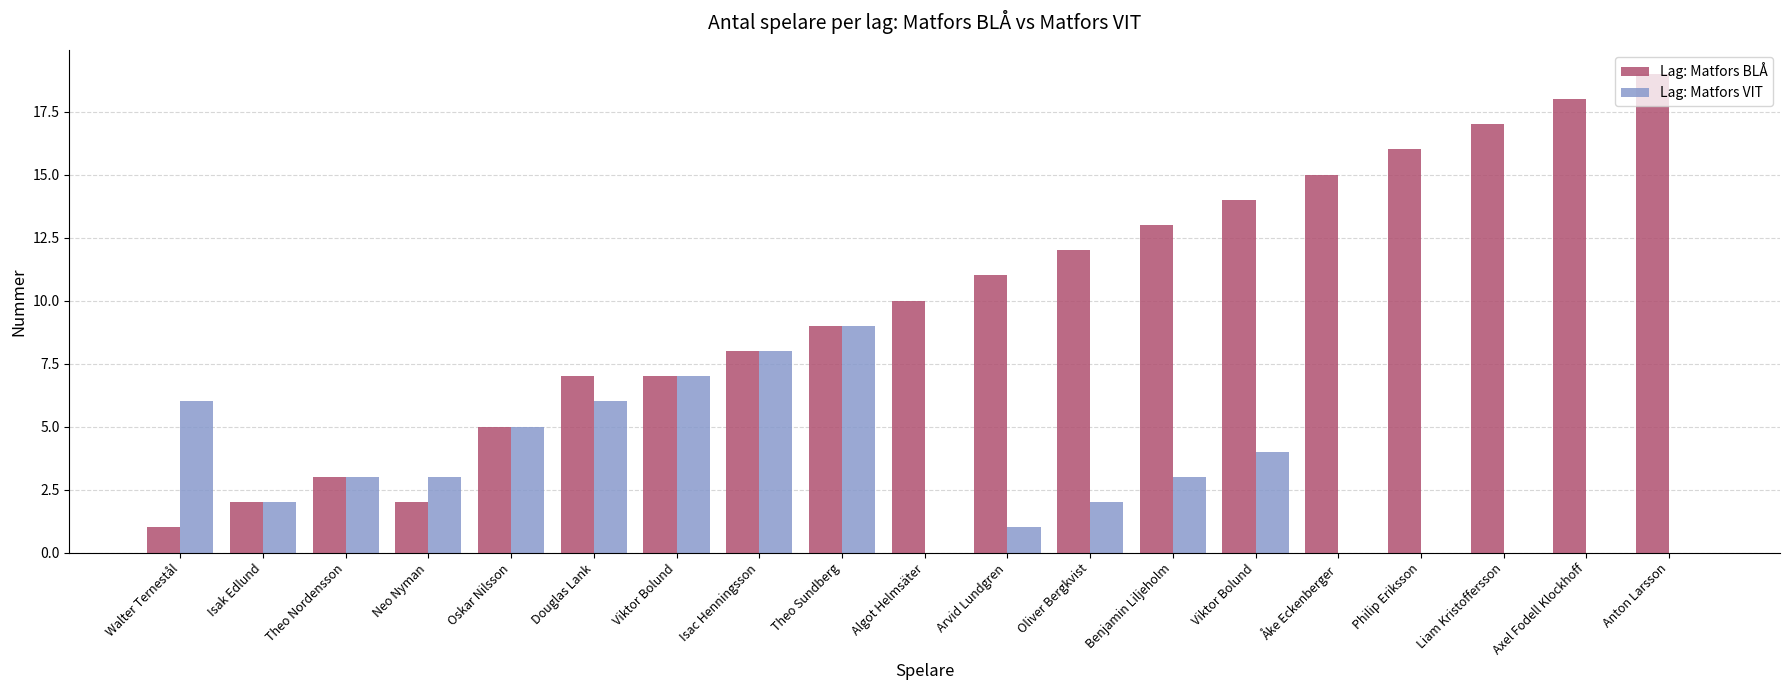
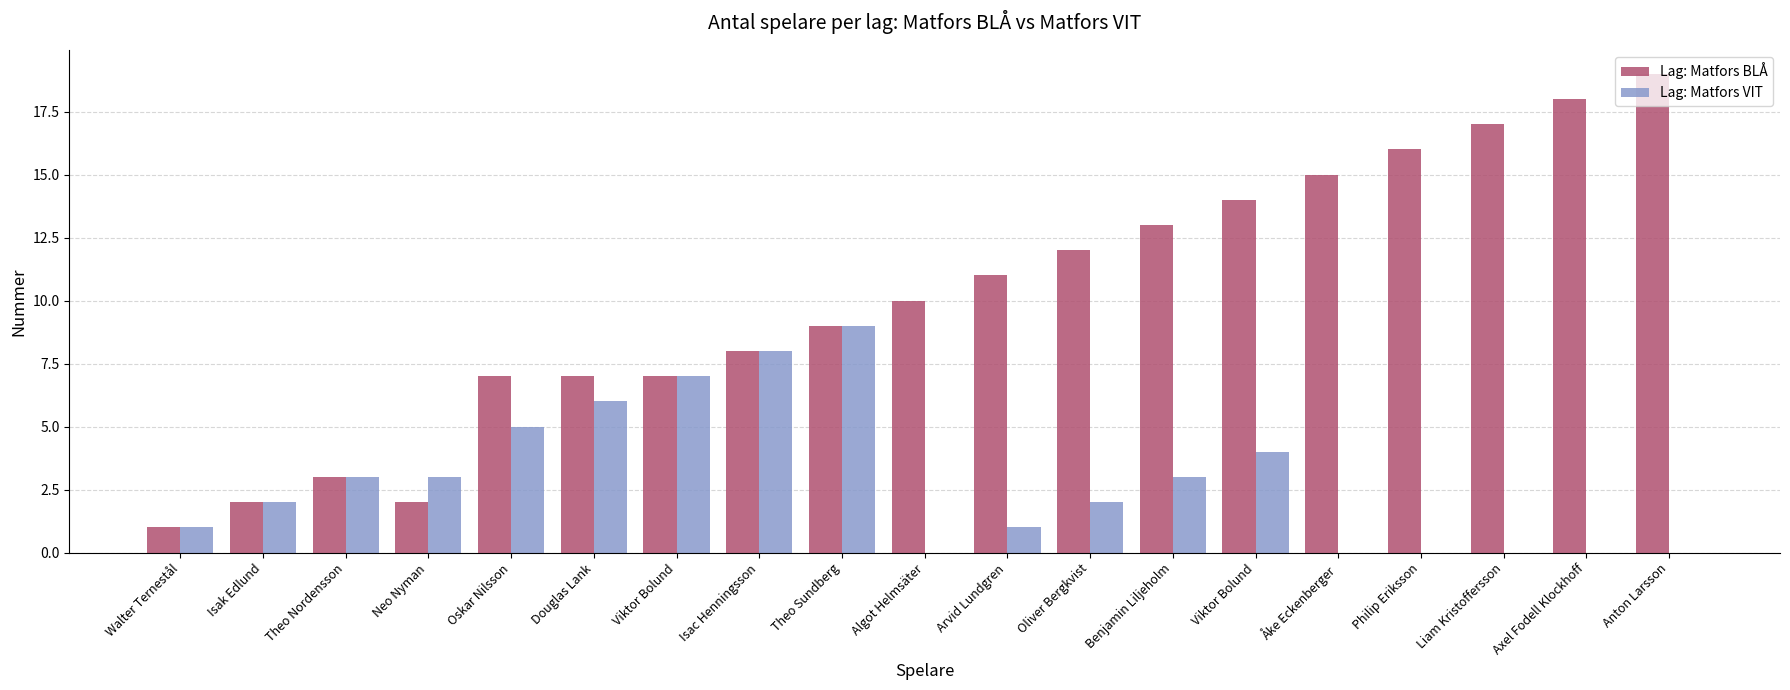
Lag: Matfors VIT, Walter Ternestål: 6 -> 1
Lag: Matfors BLÅ, Oskar Nilsson: 5 -> 7
